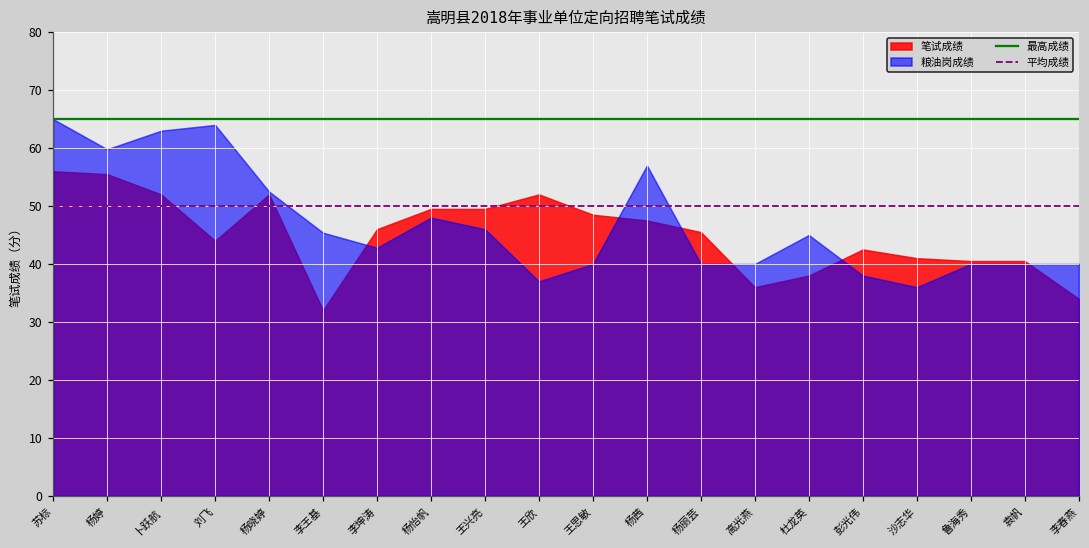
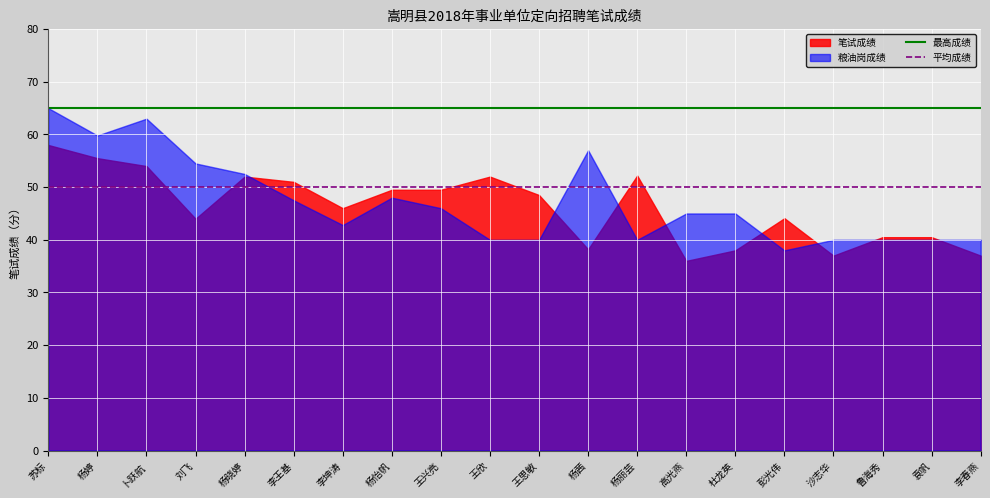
笔试成绩, 苏标: 56 -> 58
笔试成绩, 卜跃航: 52 -> 54
粮油岗成绩, 刘飞: 64 -> 55
笔试成绩, 李王基: 32 -> 51
粮油岗成绩, 李王基: 45 -> 48
粮油岗成绩, 王欣: 37 -> 40
笔试成绩, 杨茜: 48 -> 38
笔试成绩, 杨丽芸: 46 -> 52
粮油岗成绩, 高光燕: 40 -> 45
笔试成绩, 彭光伟: 43 -> 44
笔试成绩, 沙志华: 41 -> 37
粮油岗成绩, 沙志华: 36 -> 40
笔试成绩, 李春燕: 34 -> 37
